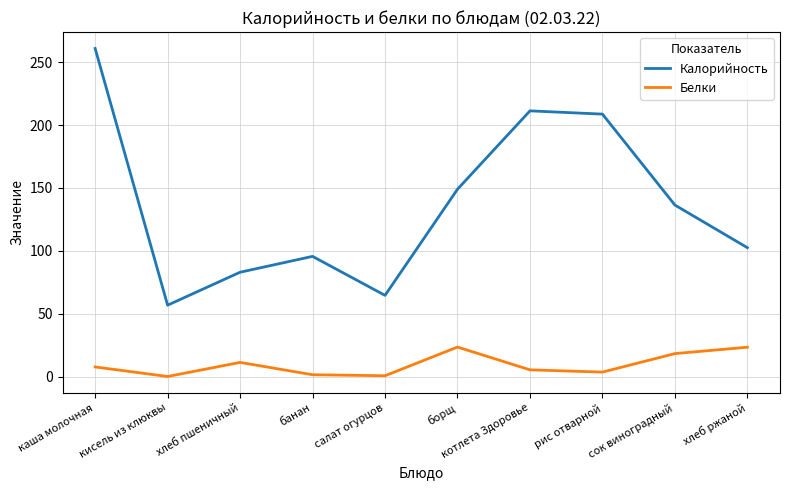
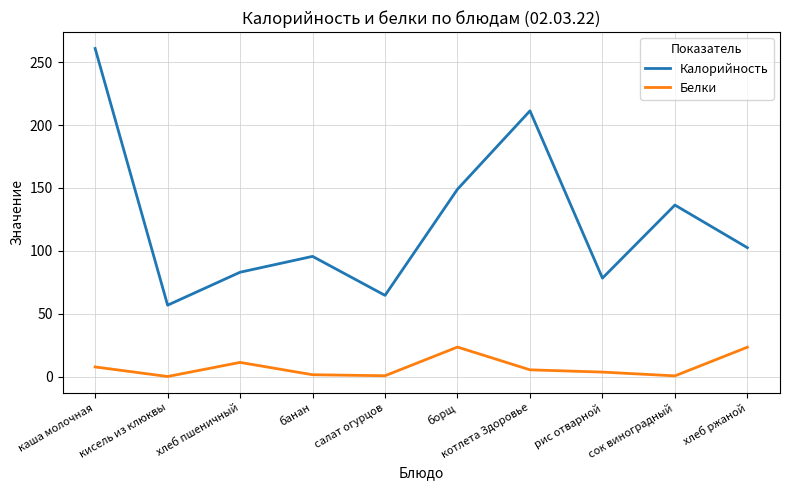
Калорийность, рис отварной: 209 -> 78
Белки, сок виноградный: 18 -> 1
